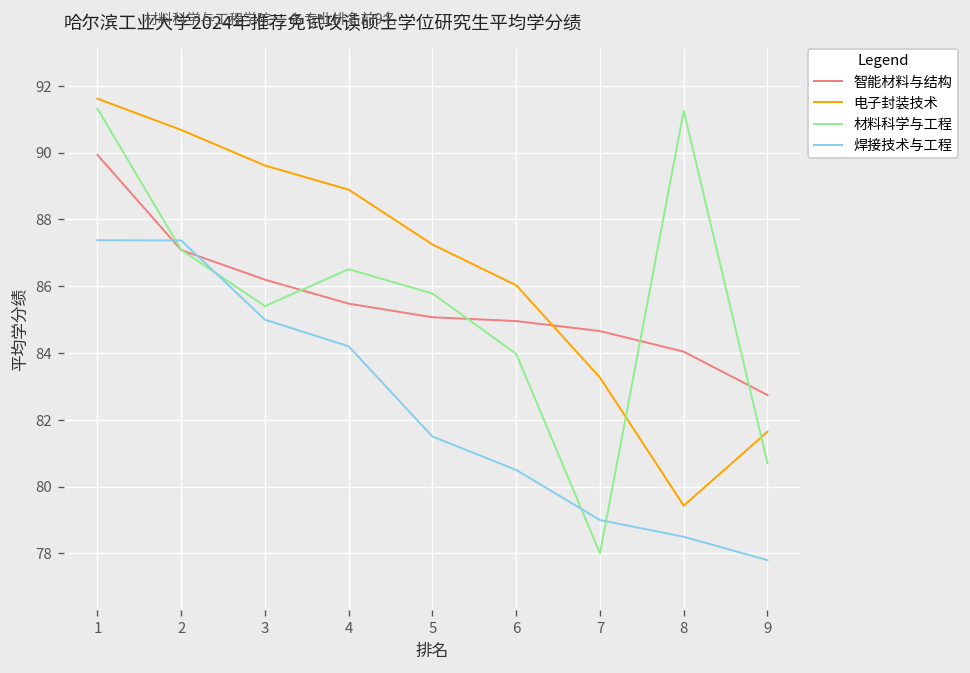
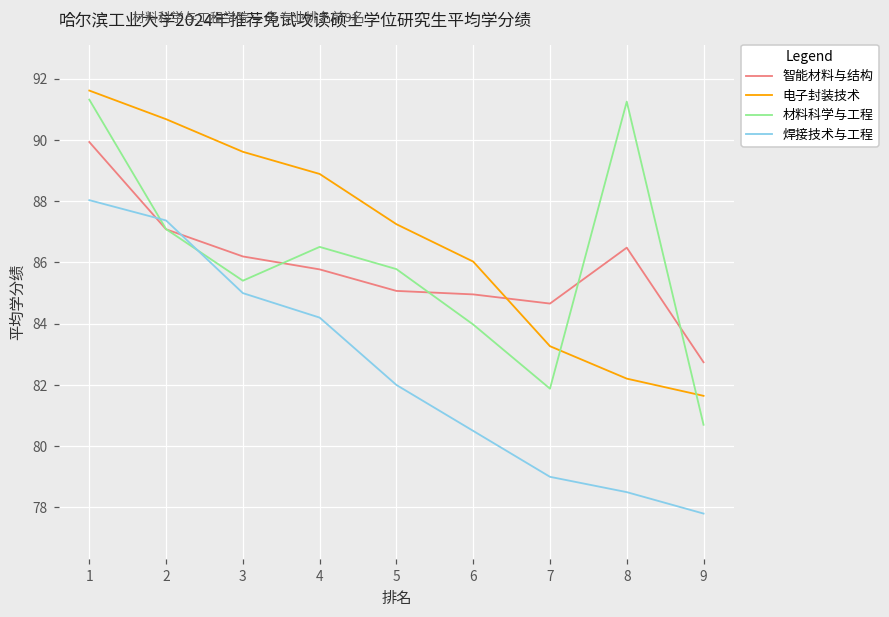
焊接技术与工程, 1: 87.4 -> 88.0
智能材料与结构, 4: 85.5 -> 85.8
焊接技术与工程, 5: 81.5 -> 82.0
材料科学与工程, 7: 78.0 -> 81.9
智能材料与结构, 8: 84.0 -> 86.5
电子封装技术, 8: 79.4 -> 82.2
